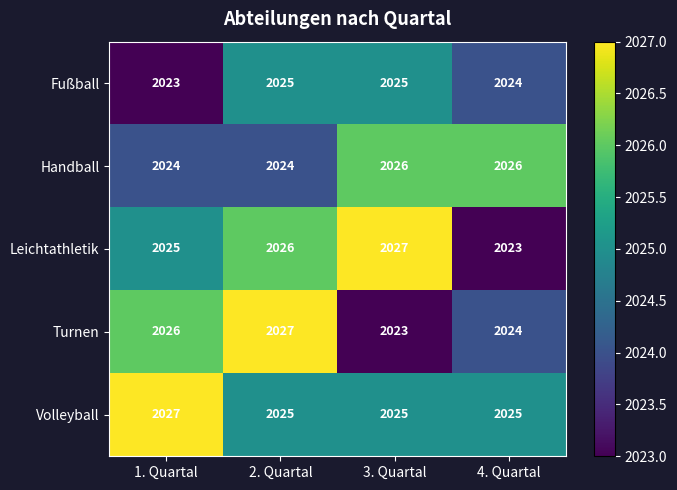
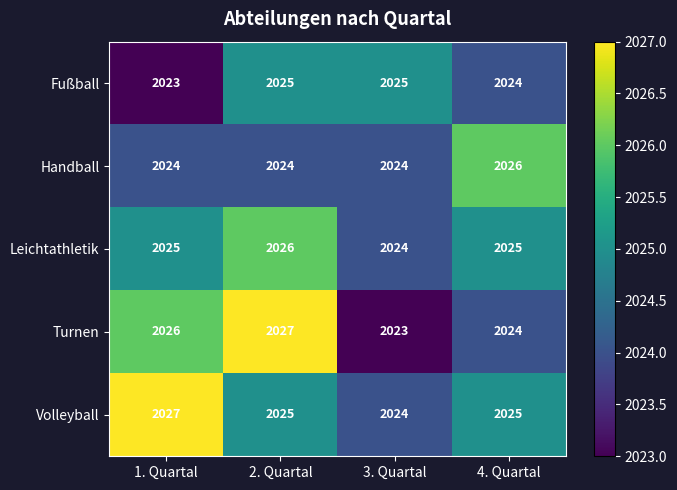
Handball, 3. Quartal: 2026 -> 2024
Leichtathletik, 3. Quartal: 2027 -> 2024
Leichtathletik, 4. Quartal: 2023 -> 2025
Volleyball, 3. Quartal: 2025 -> 2024
